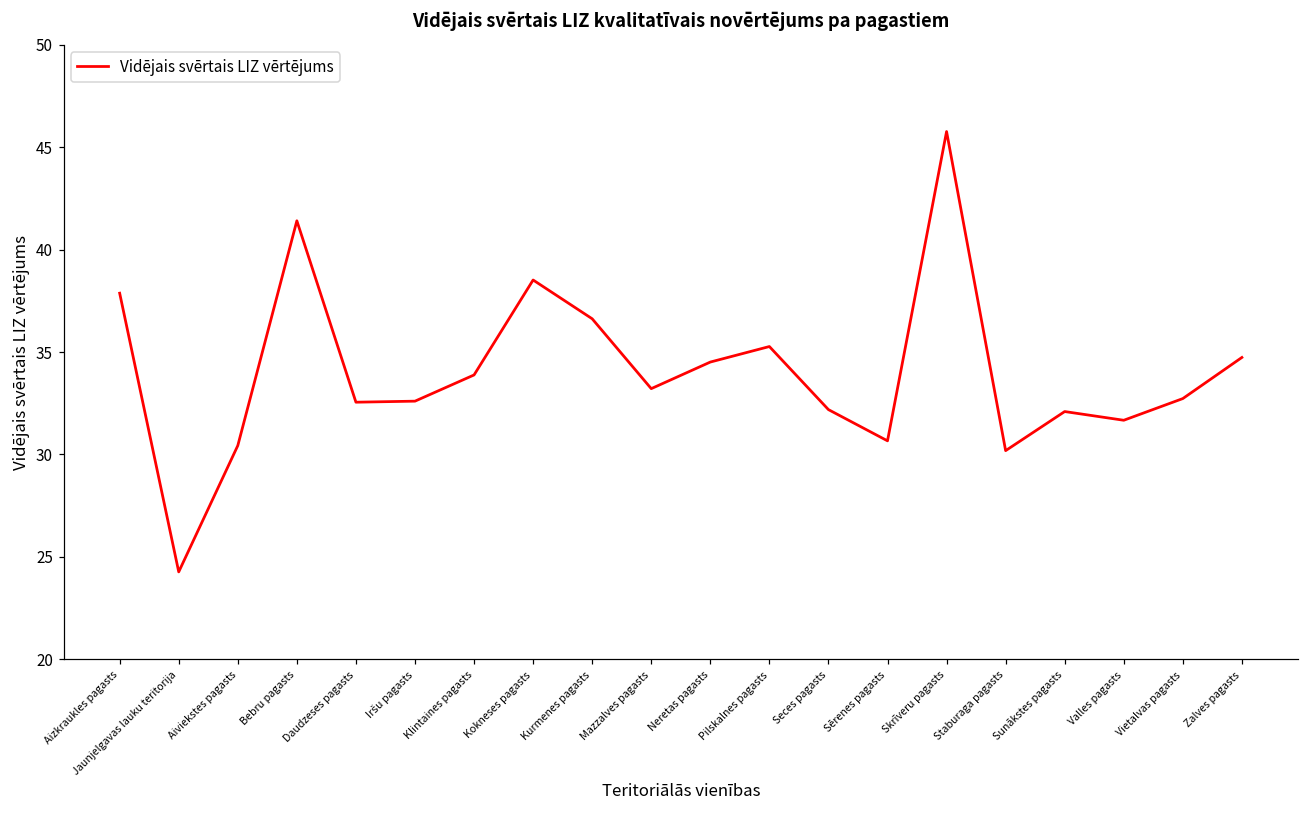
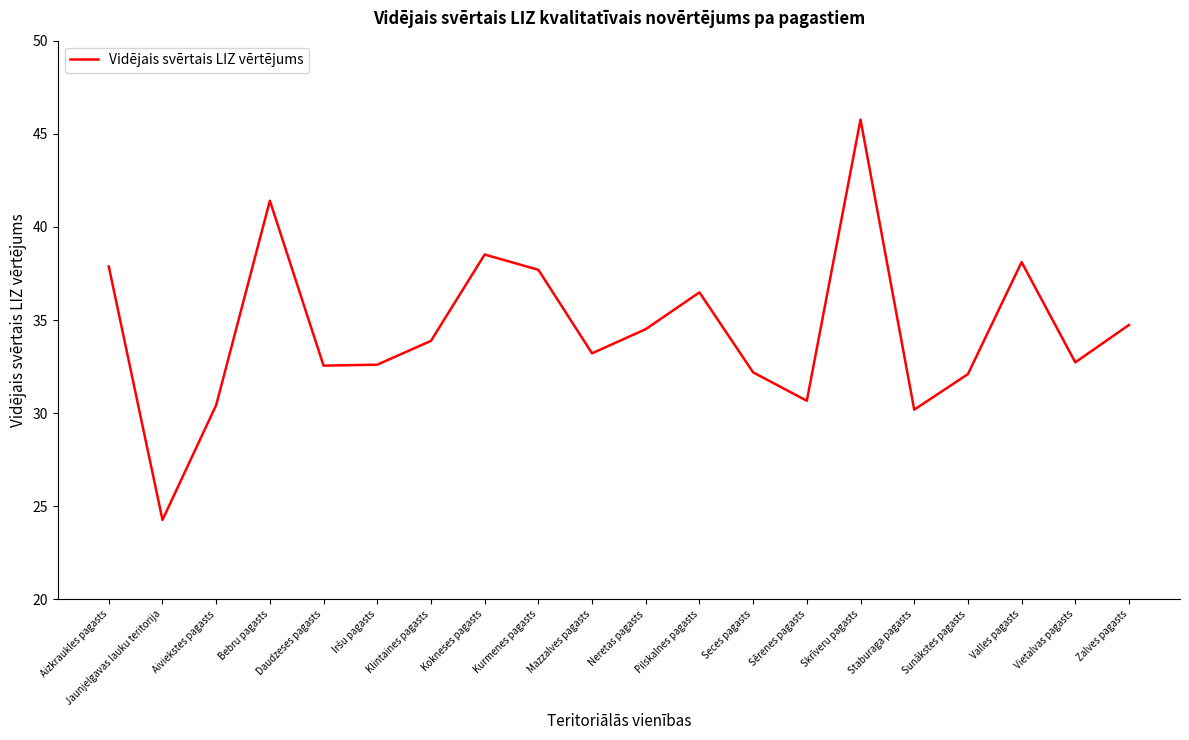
Kurmenes pagasts: 36.6 -> 37.7
Pilskalnes pagasts: 35.3 -> 36.5
Valles pagasts: 31.7 -> 38.1
